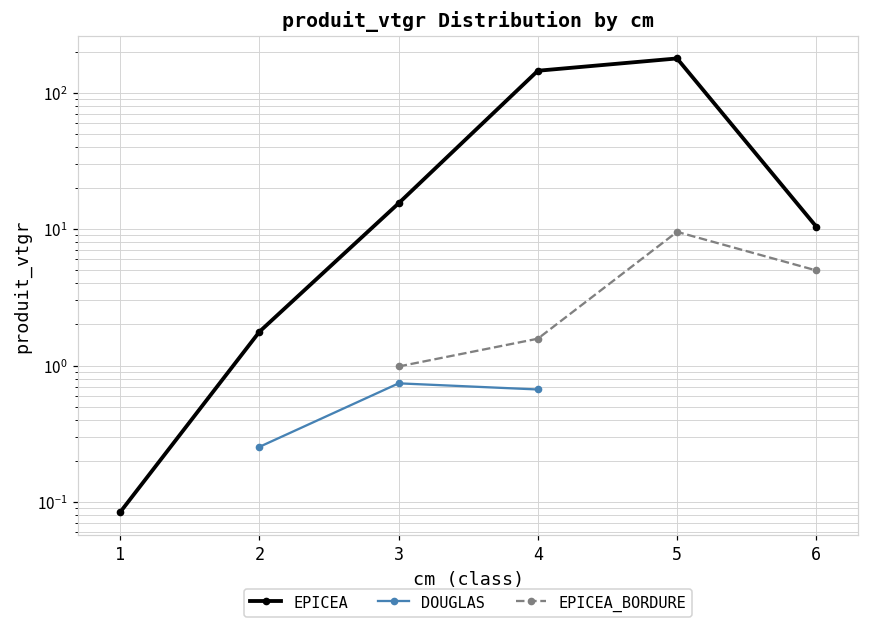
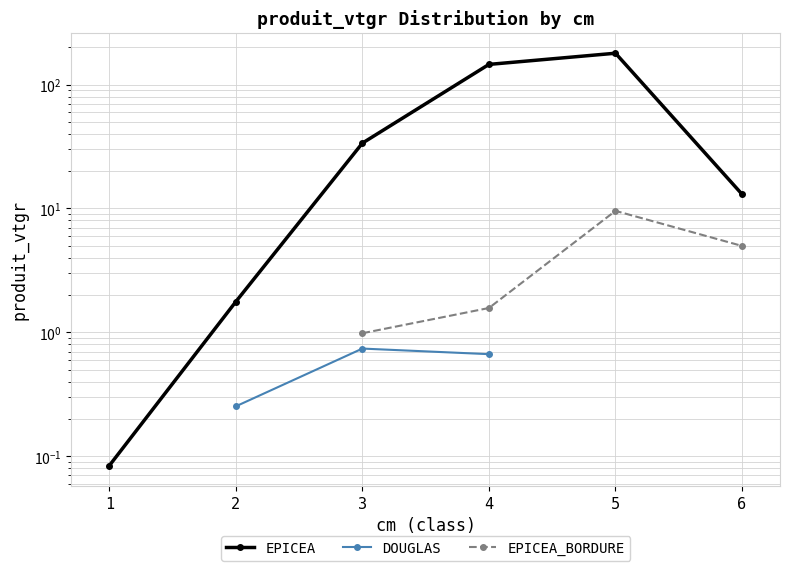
EPICEA, 3: 15 -> 34
EPICEA, 6: 10 -> 13
